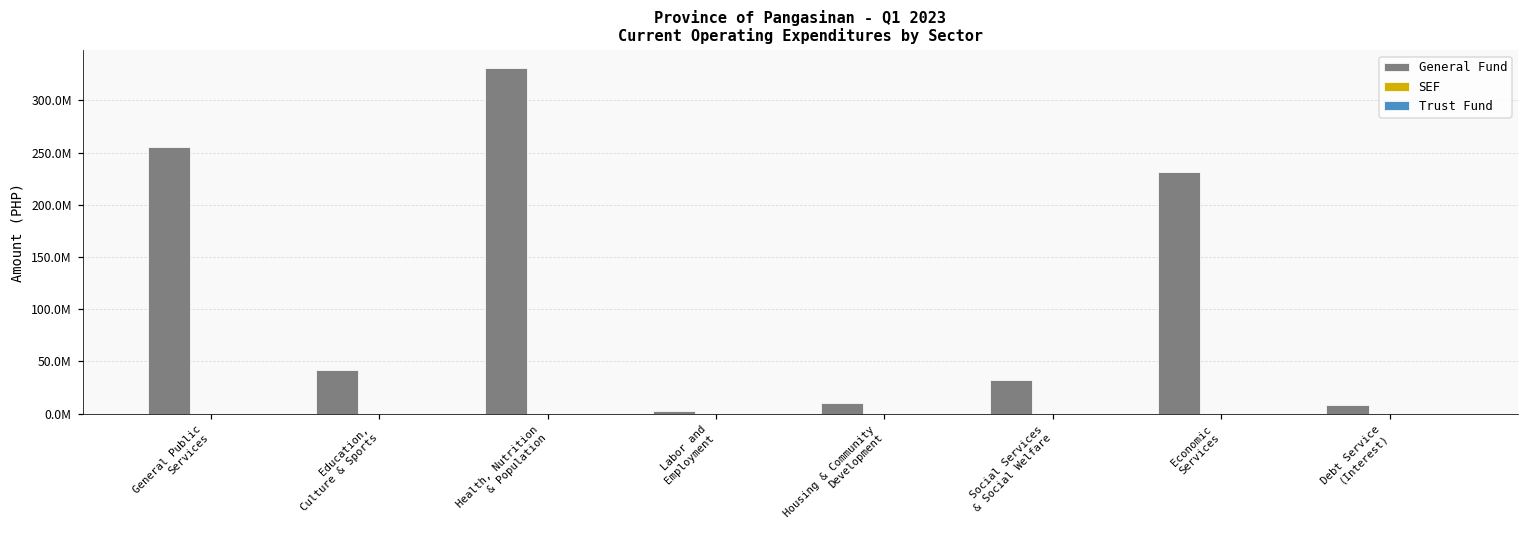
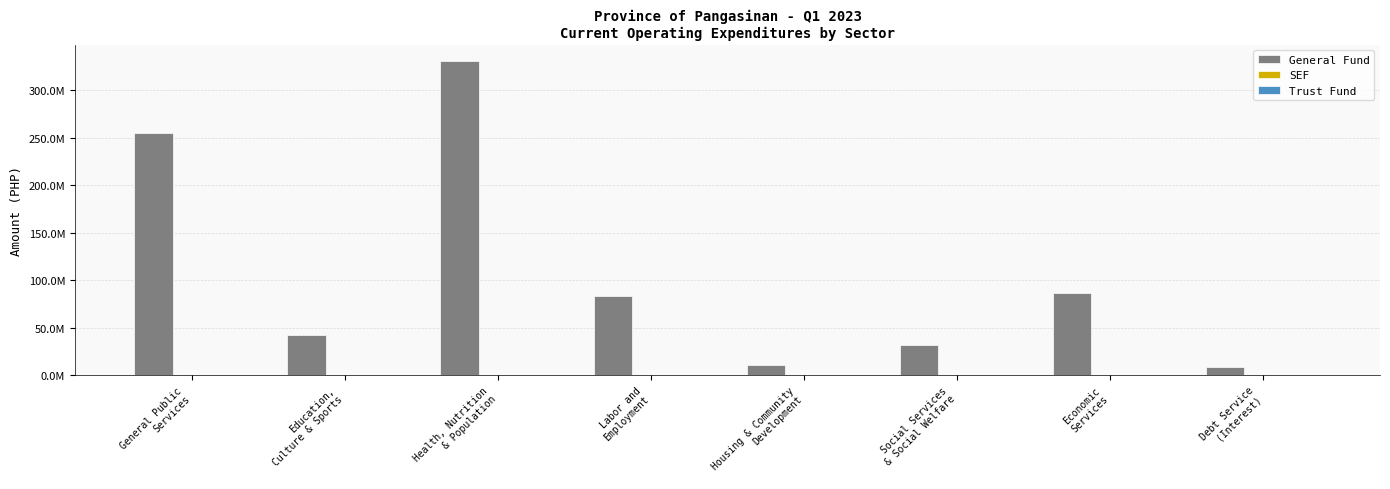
General Fund, Labor and Employment: 0 -> 80000000
General Fund, Economic Services: 230000000 -> 90000000
